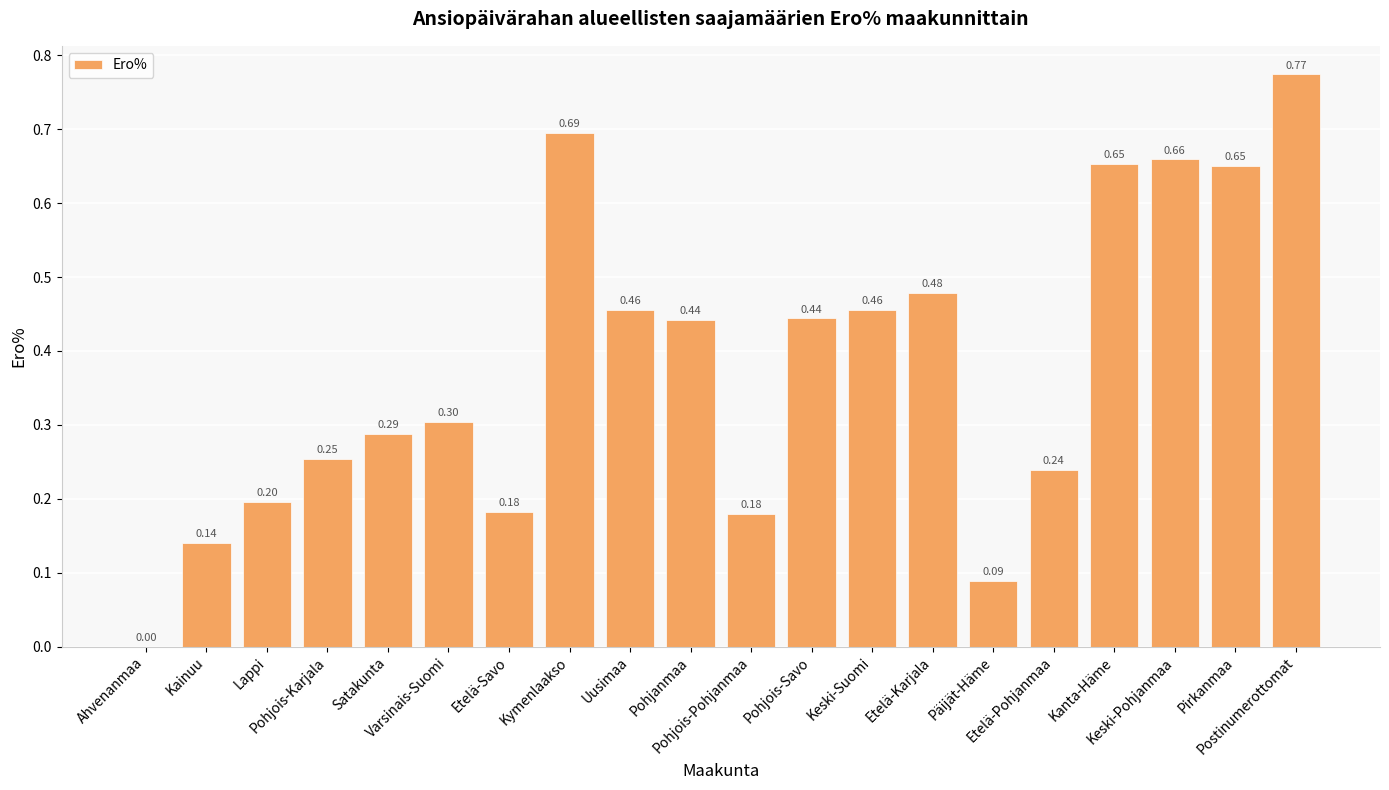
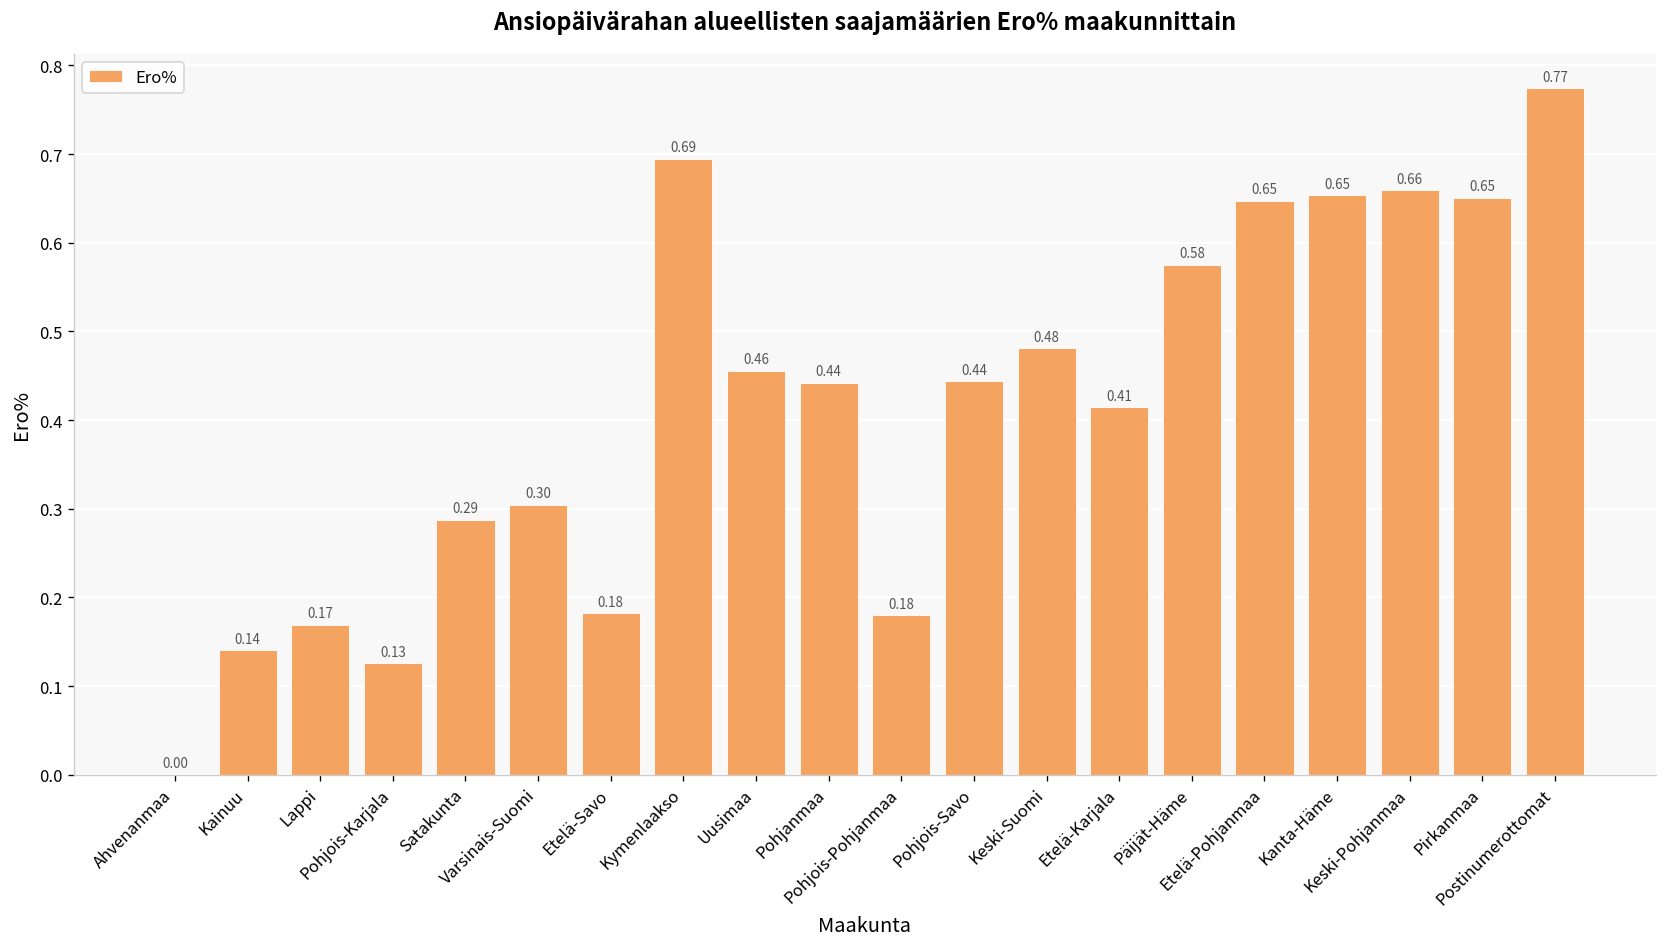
Lappi: 0.20 -> 0.17
Pohjois-Karjala: 0.25 -> 0.13
Keski-Suomi: 0.46 -> 0.48
Etelä-Karjala: 0.48 -> 0.41
Päijät-Häme: 0.09 -> 0.58
Etelä-Pohjanmaa: 0.24 -> 0.65
